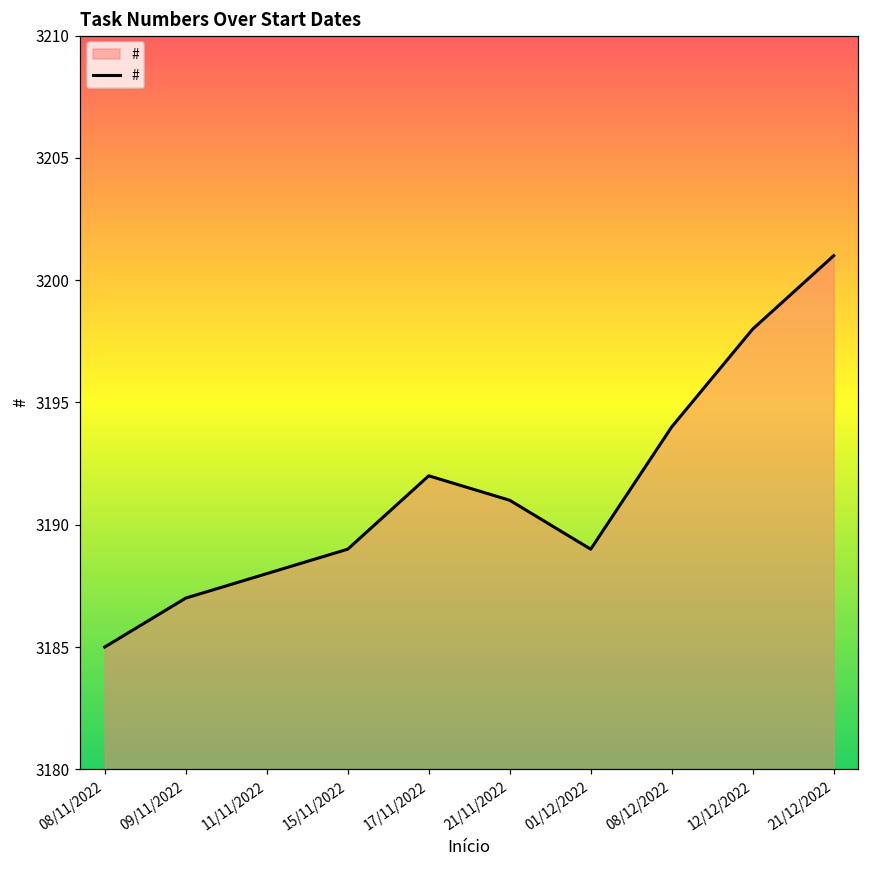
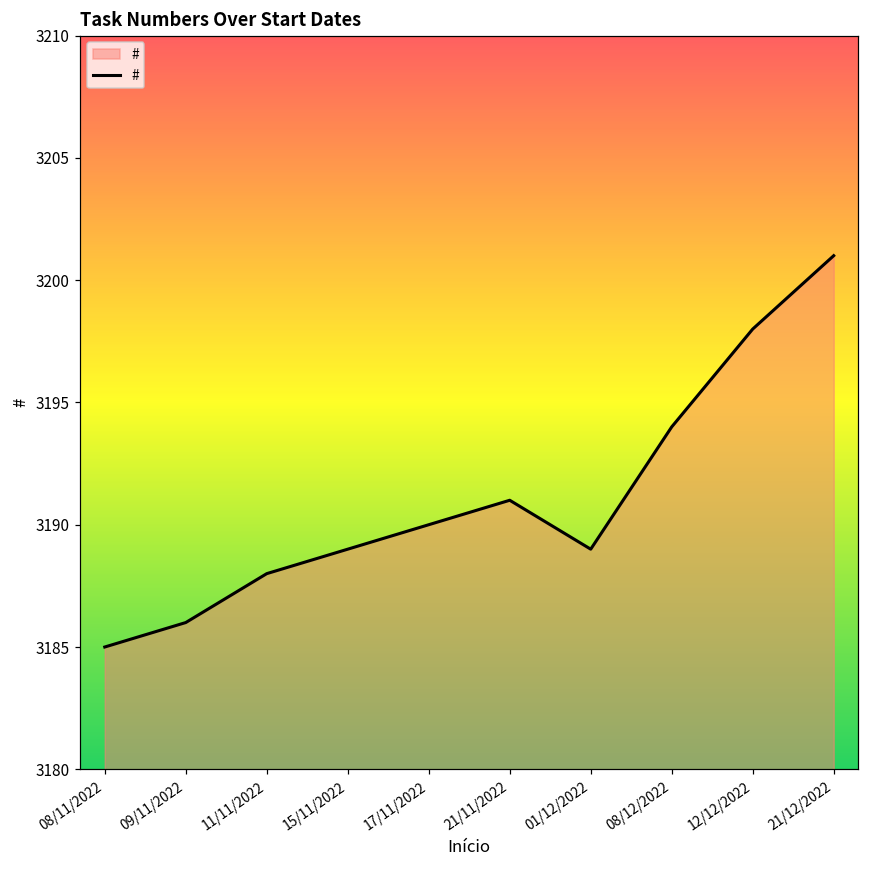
09/11/2022: 3187 -> 3186
17/11/2022: 3192 -> 3190
